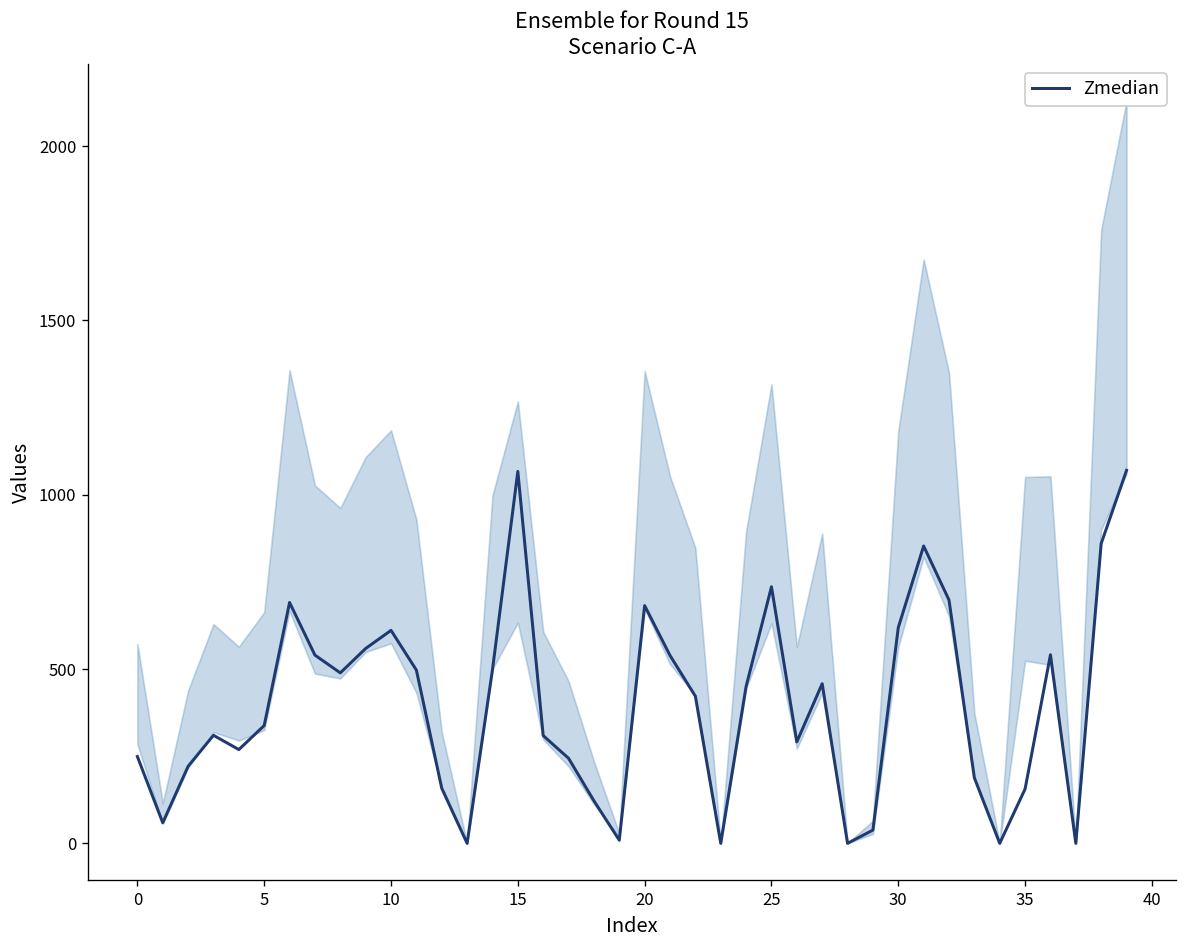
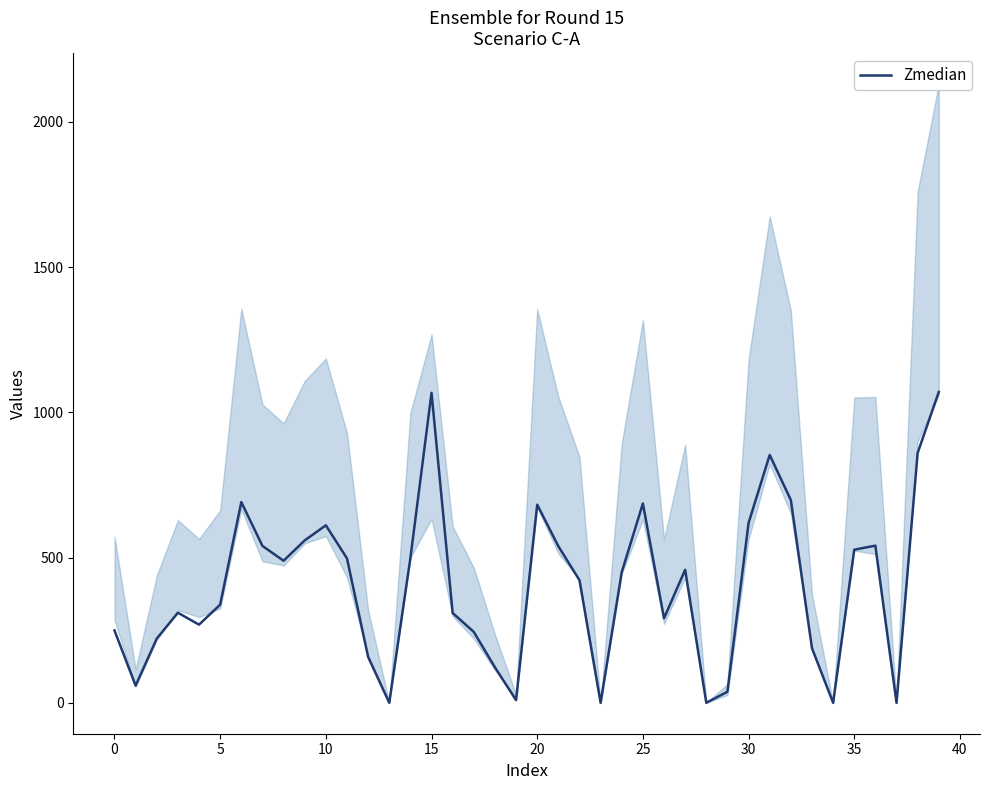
Zmedian, 25: 740 -> 690
Zmedian, 35: 160 -> 530
